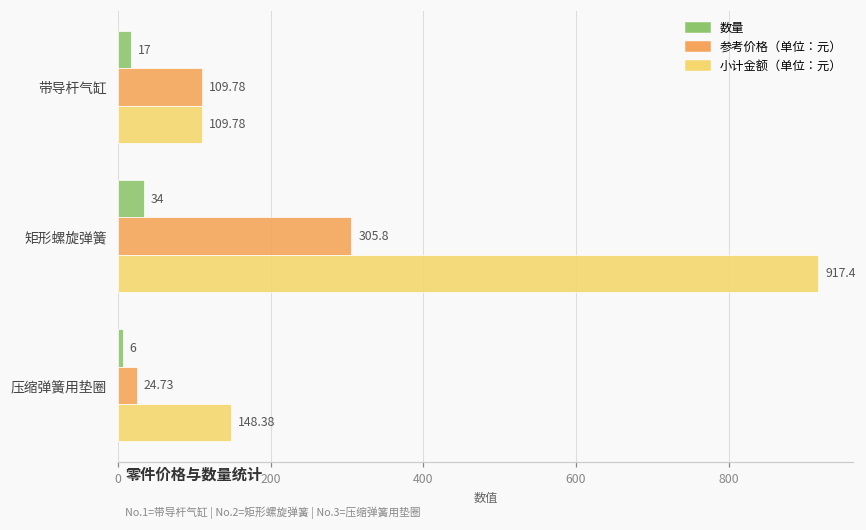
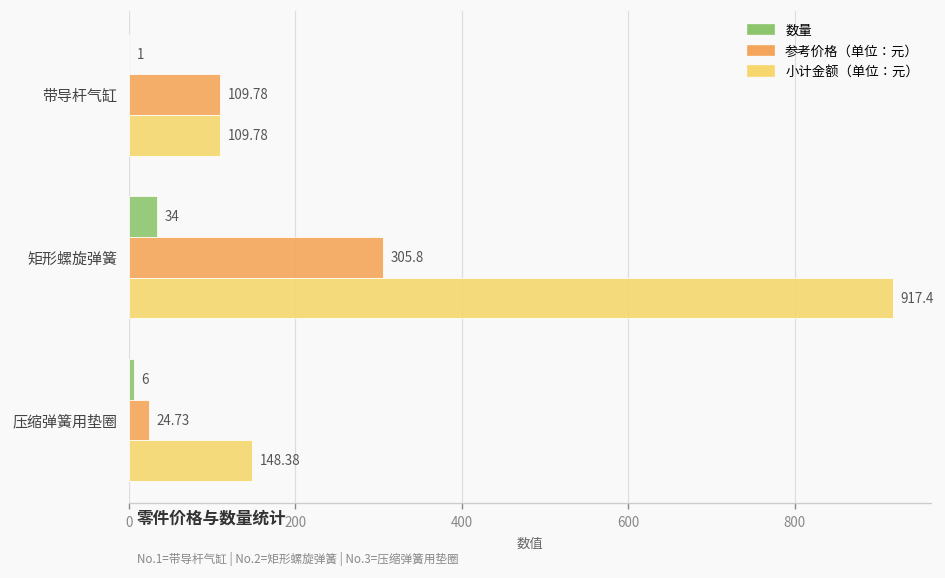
数量, 带导杆气缸: 17 -> 1
